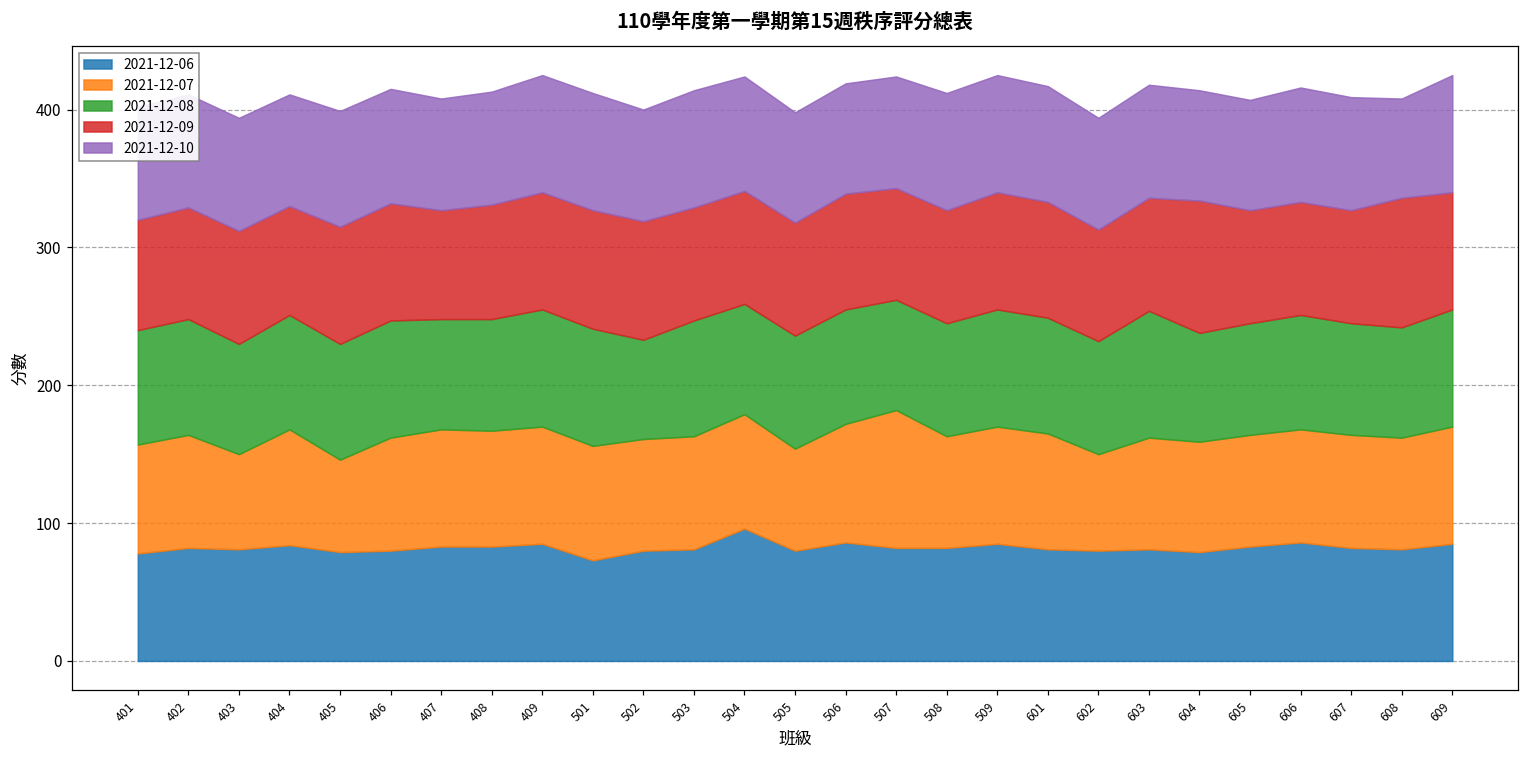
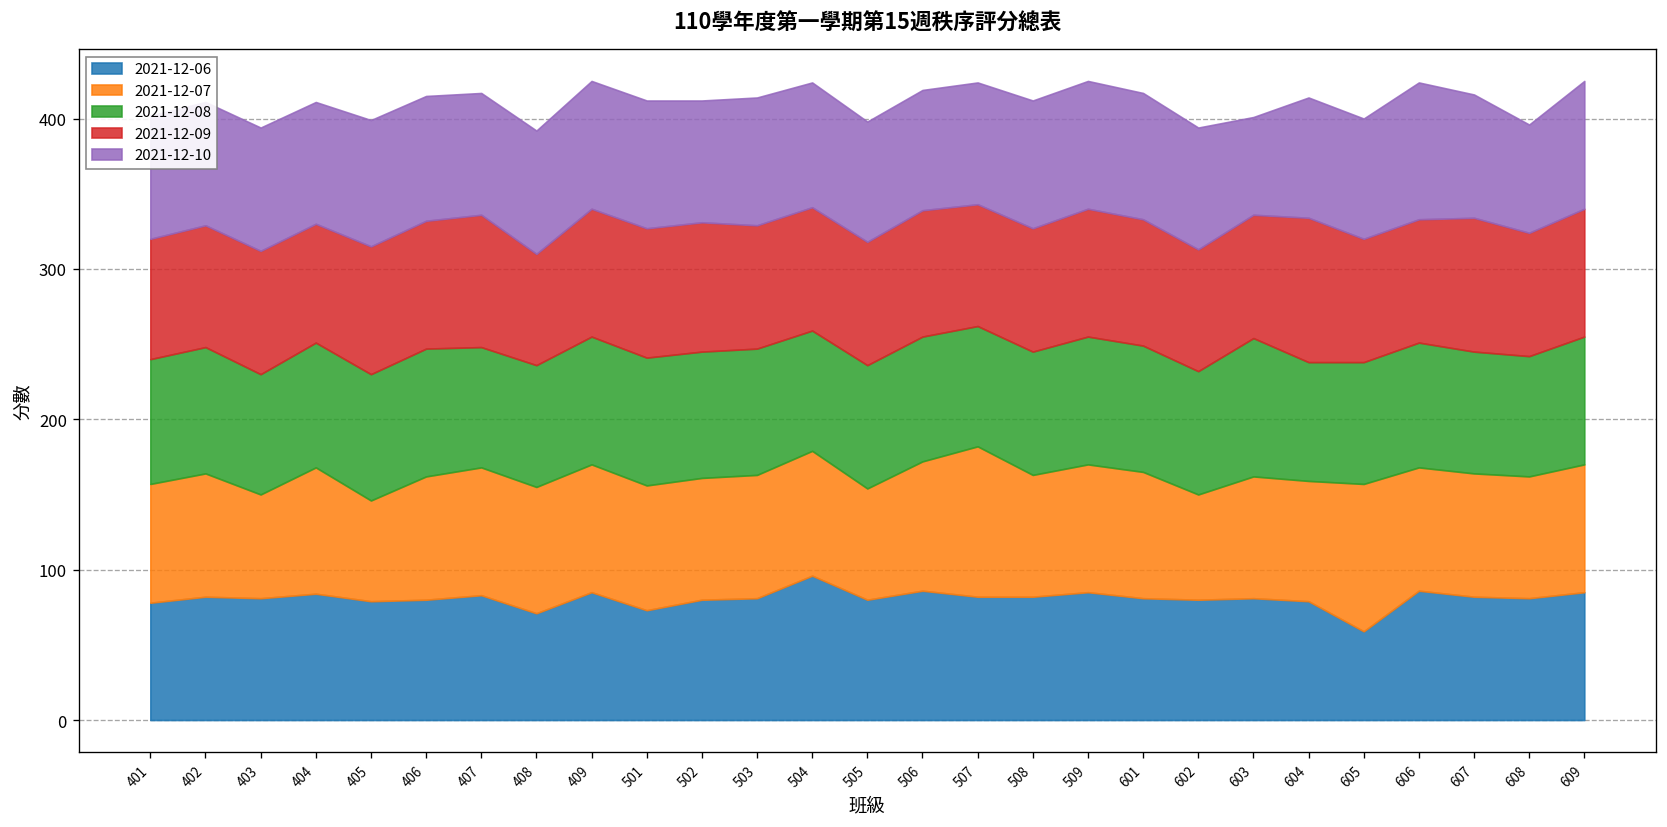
2021-12-09, 407: 79 -> 88
2021-12-06, 408: 83 -> 71
2021-12-09, 408: 83 -> 74
2021-12-08, 502: 72 -> 84
2021-12-10, 603: 82 -> 65
2021-12-06, 605: 83 -> 59
2021-12-07, 605: 81 -> 98
2021-12-10, 606: 83 -> 91
2021-12-09, 607: 82 -> 89
2021-12-09, 608: 94 -> 82
